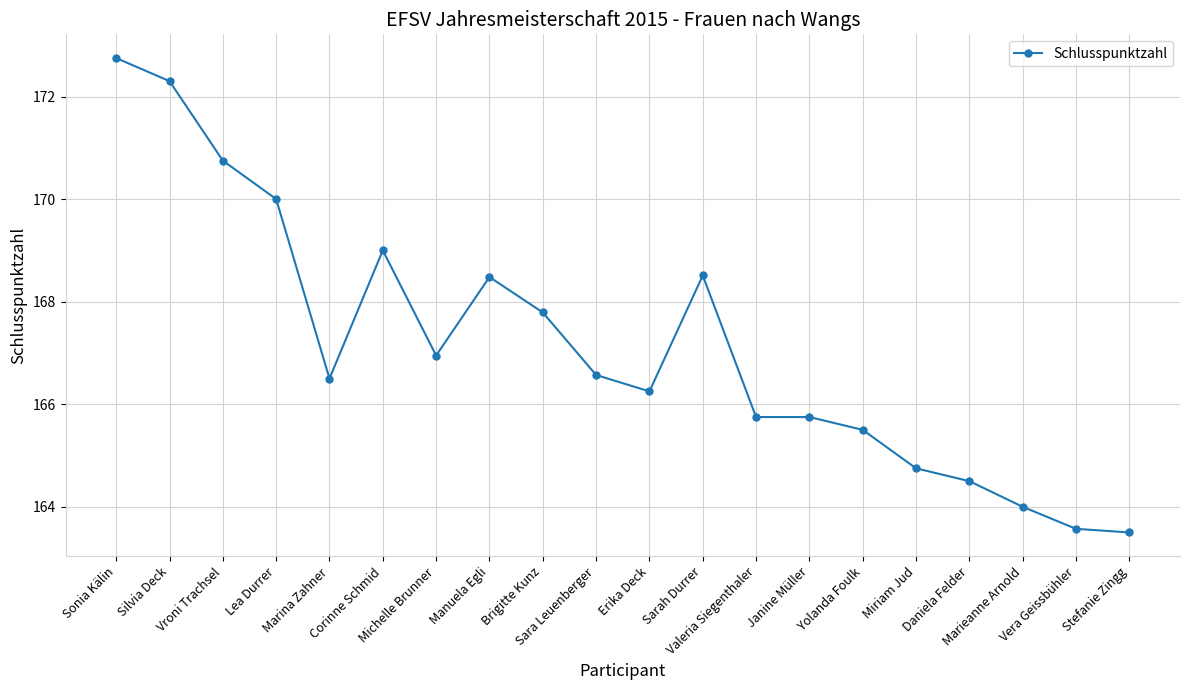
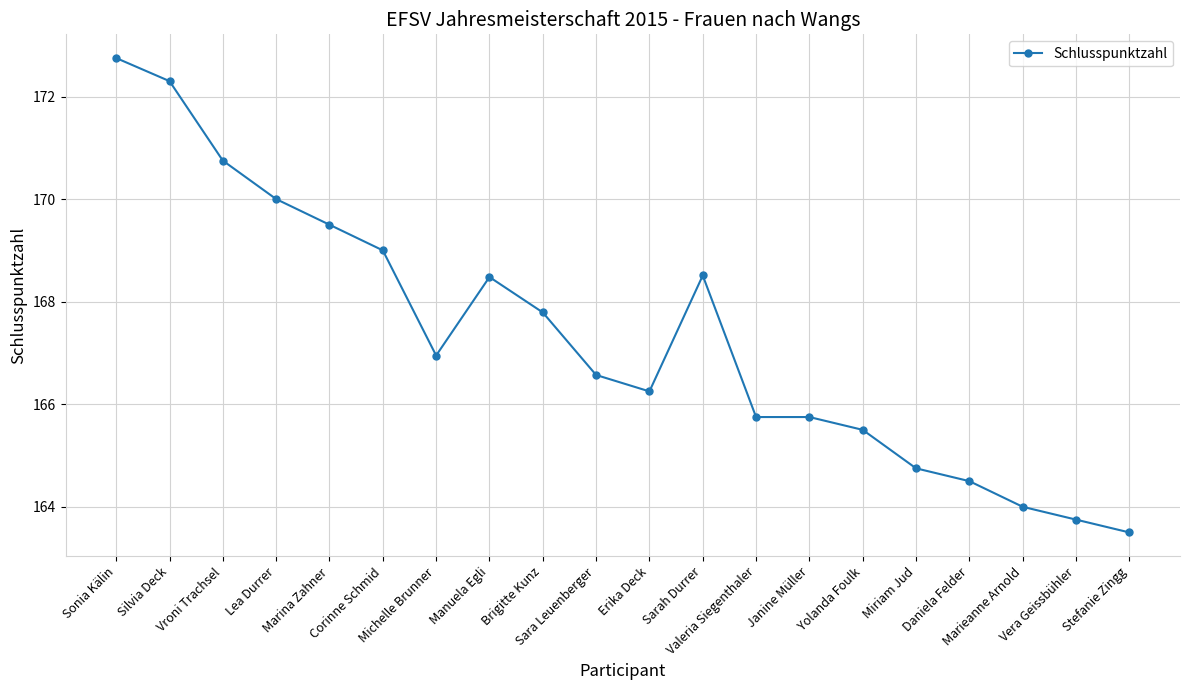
Marina Zahner: 166.5 -> 169.5
Vera Geissbühler: 163.6 -> 163.8
